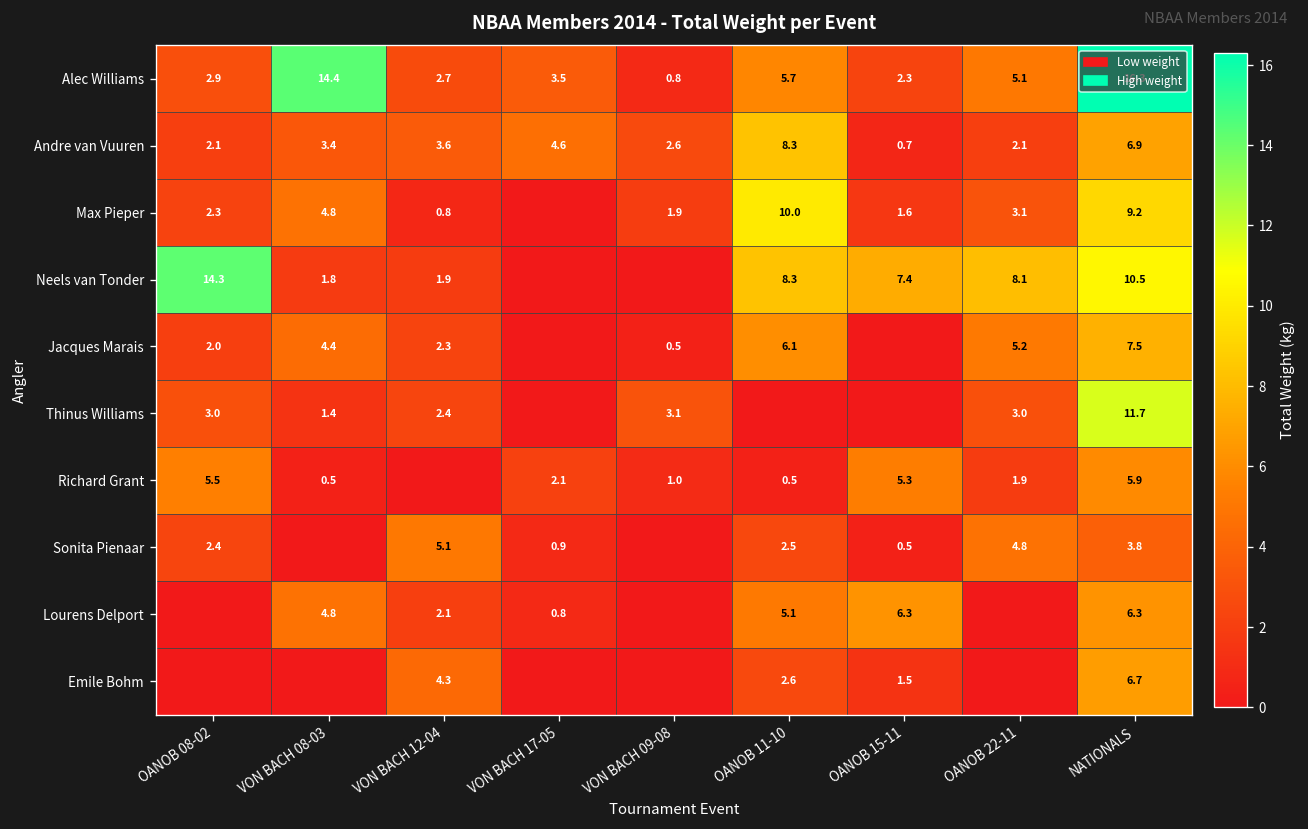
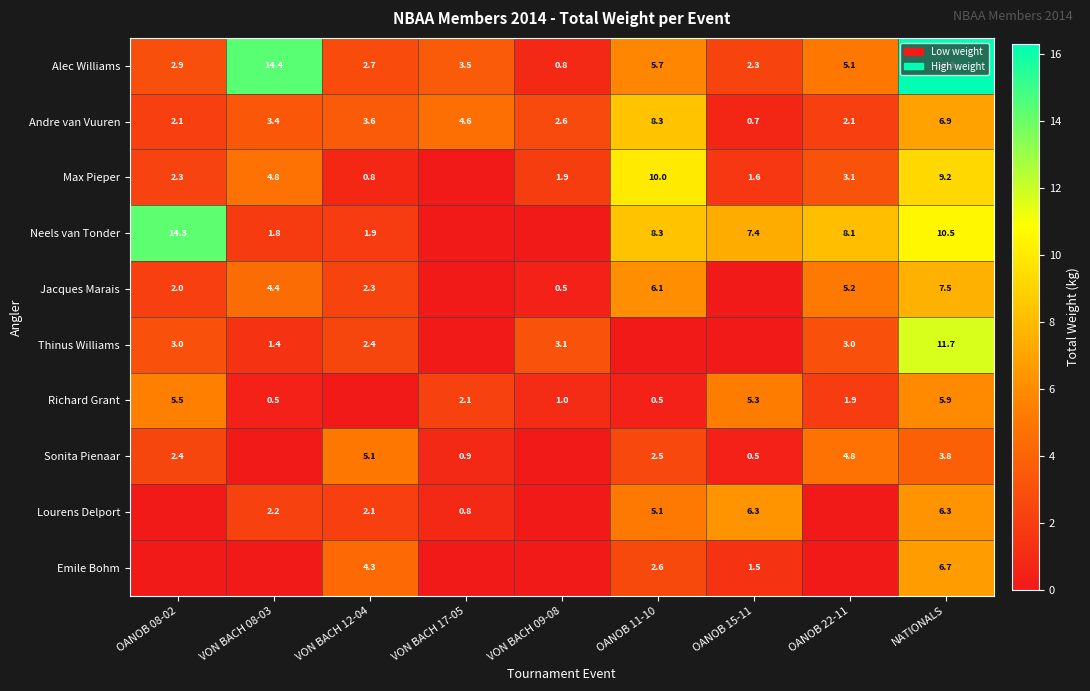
Lourens Delport, VON BACH 08-03: 4.8 -> 2.2
